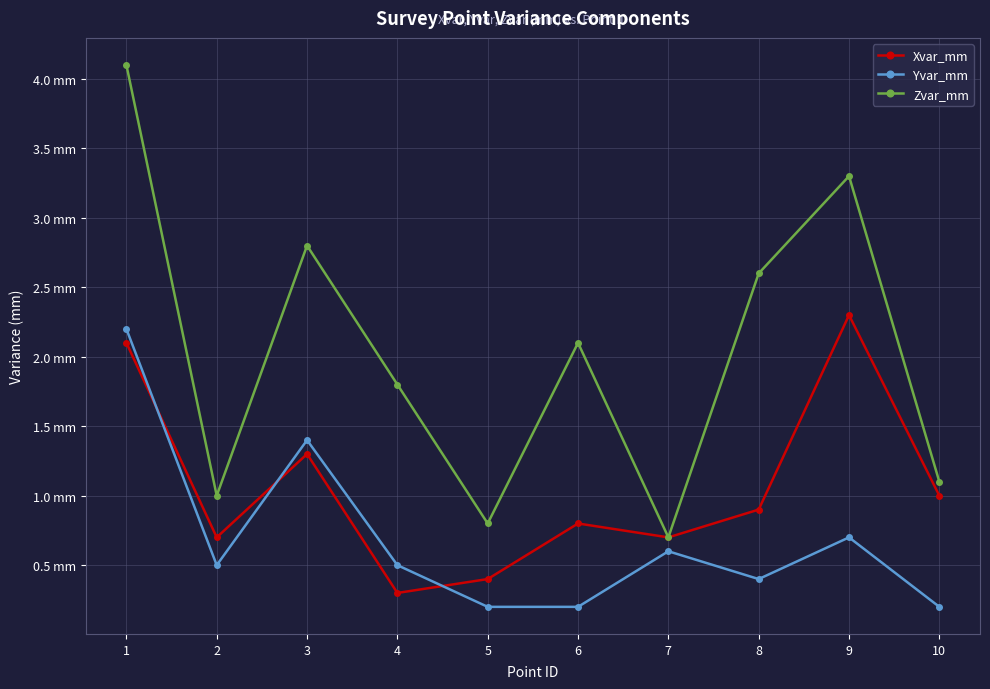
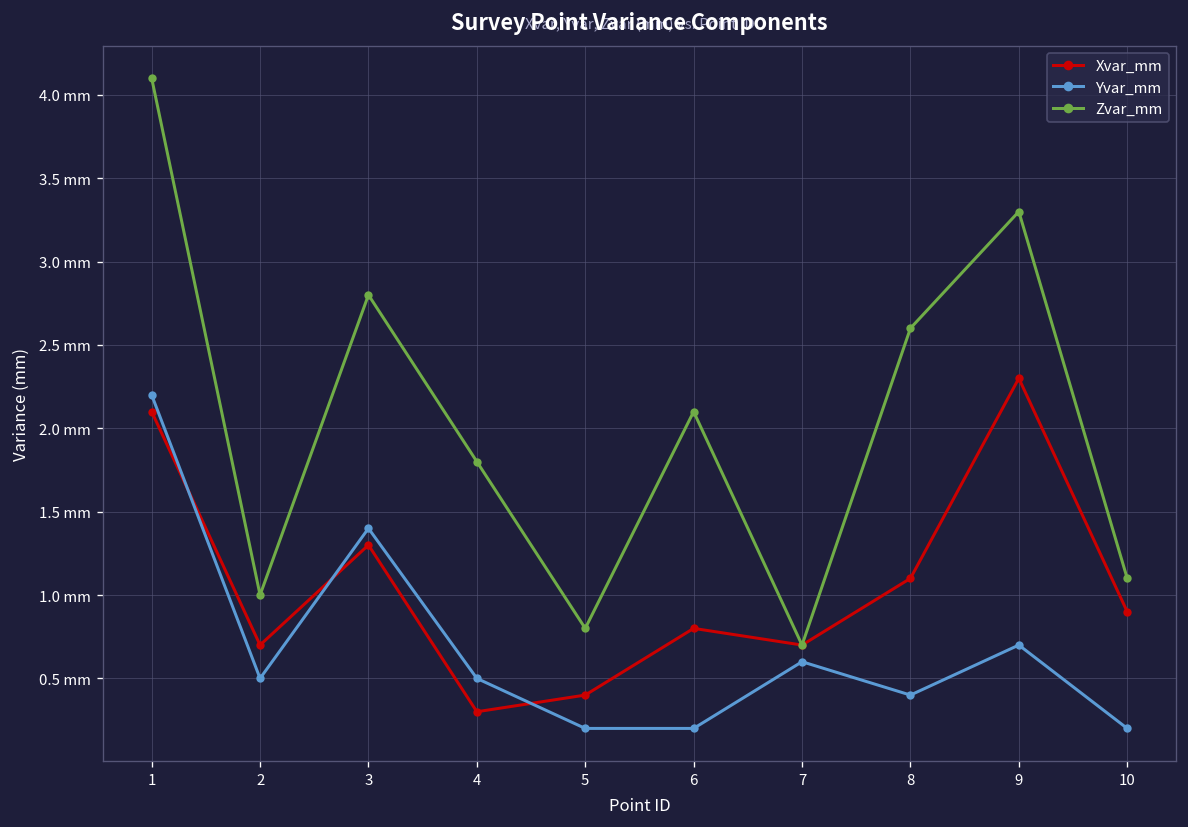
Xvar_mm, 8: 0.9 mm -> 1.1 mm
Xvar_mm, 10: 1.0 mm -> 0.9 mm
